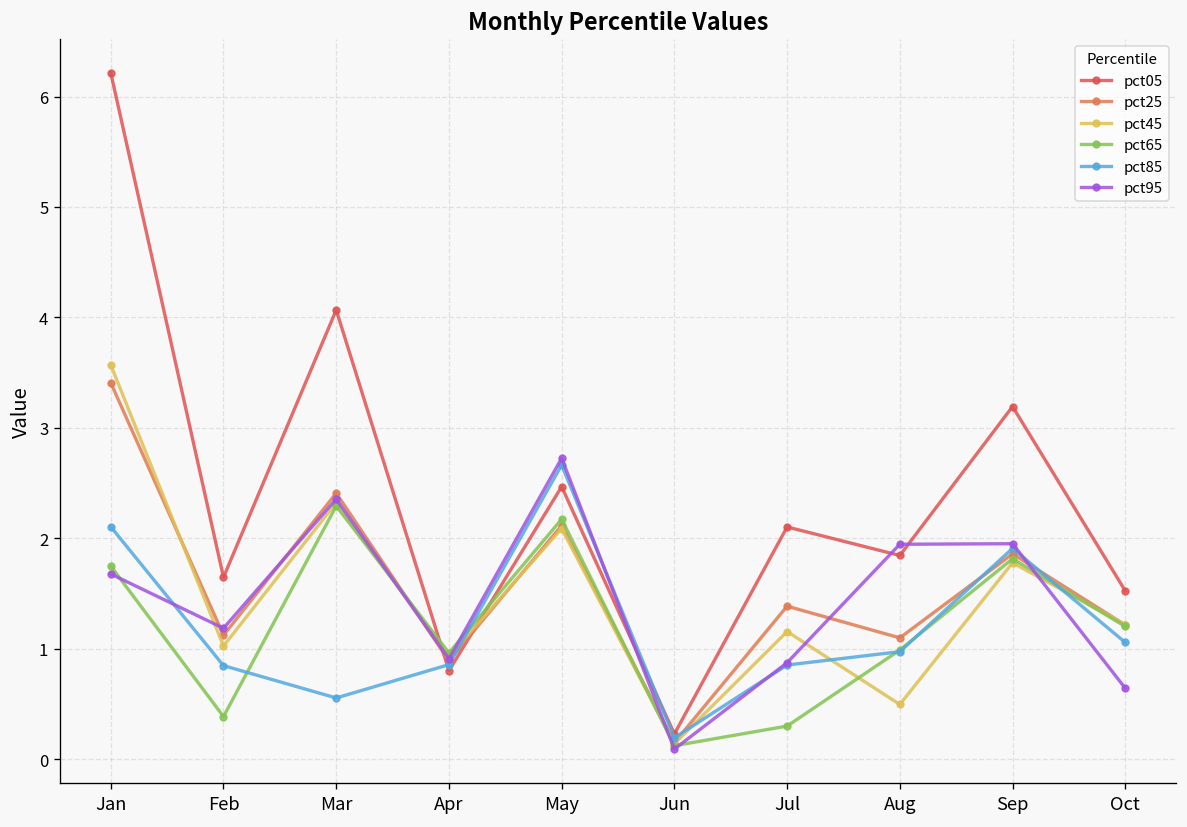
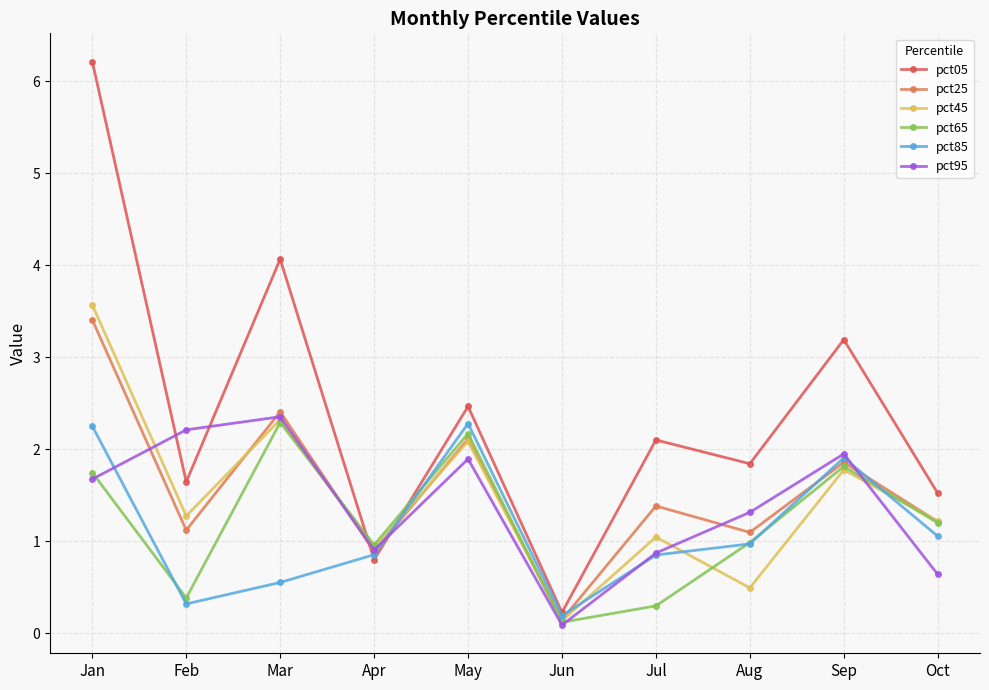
pct85, Jan: 2.1 -> 2.3
pct45, Feb: 1.0 -> 1.3
pct85, Feb: 0.8 -> 0.3
pct95, Feb: 1.2 -> 2.2
pct85, May: 2.7 -> 2.3
pct95, May: 2.7 -> 1.9
pct45, Jul: 1.2 -> 1.0
pct95, Aug: 1.9 -> 1.3
